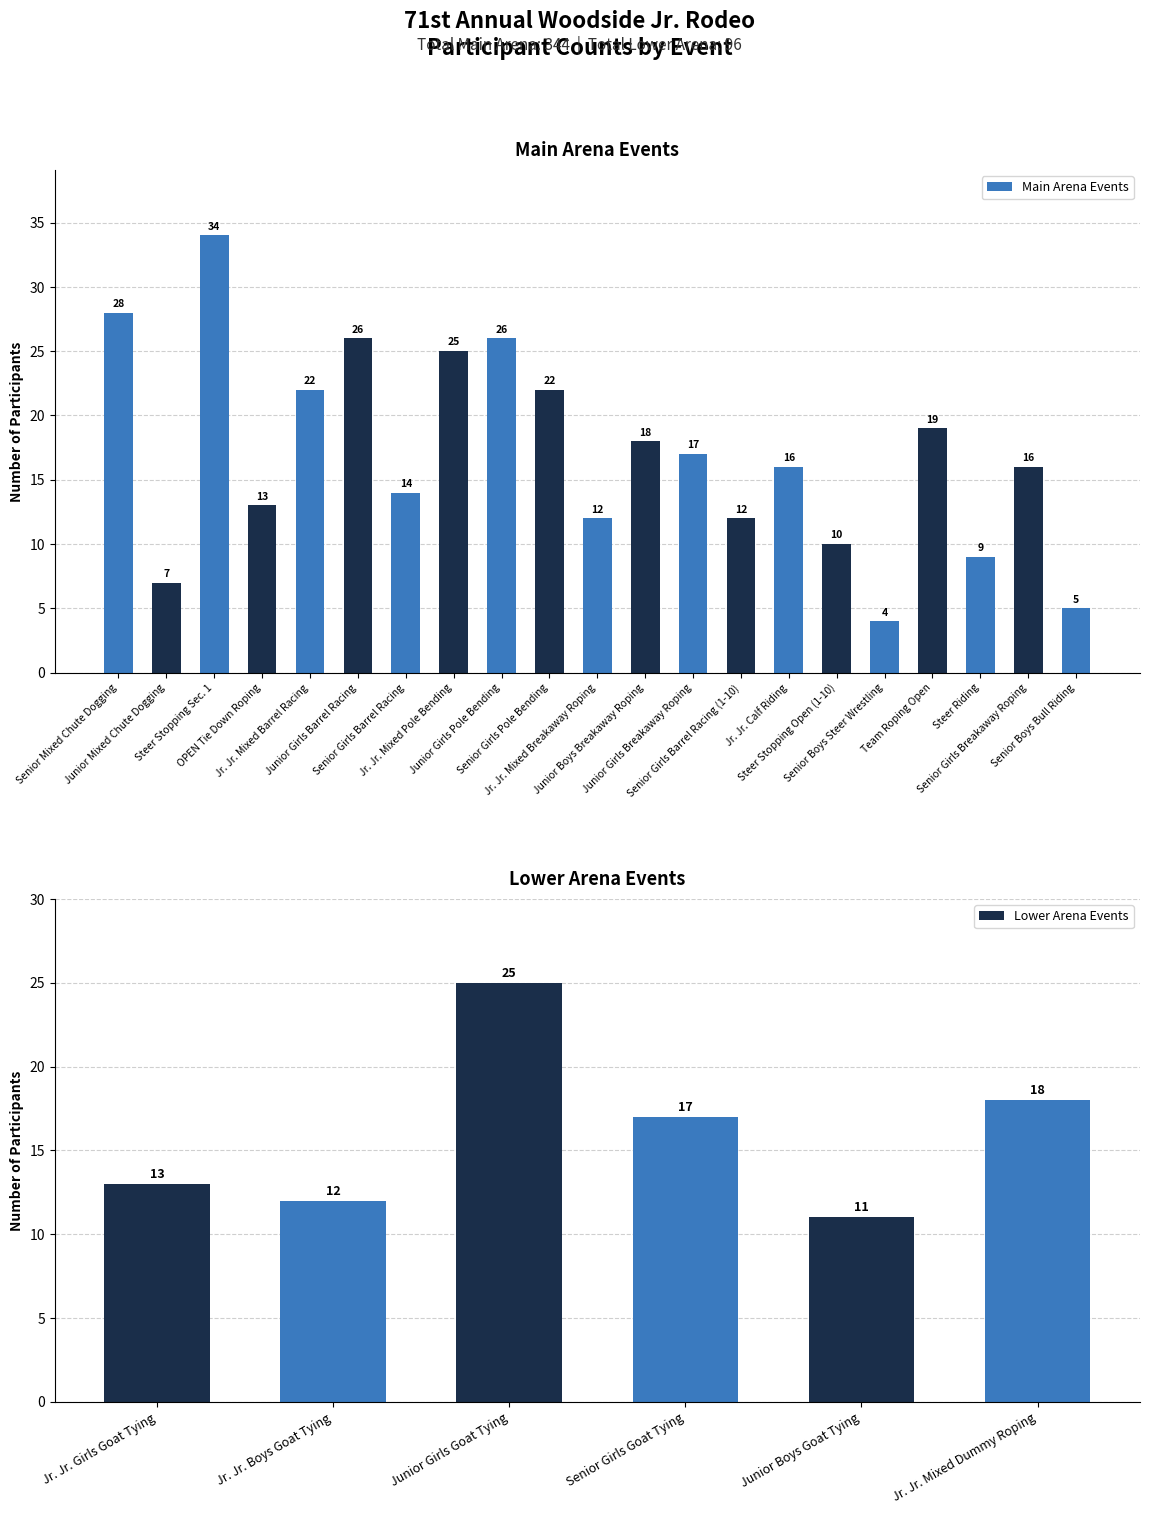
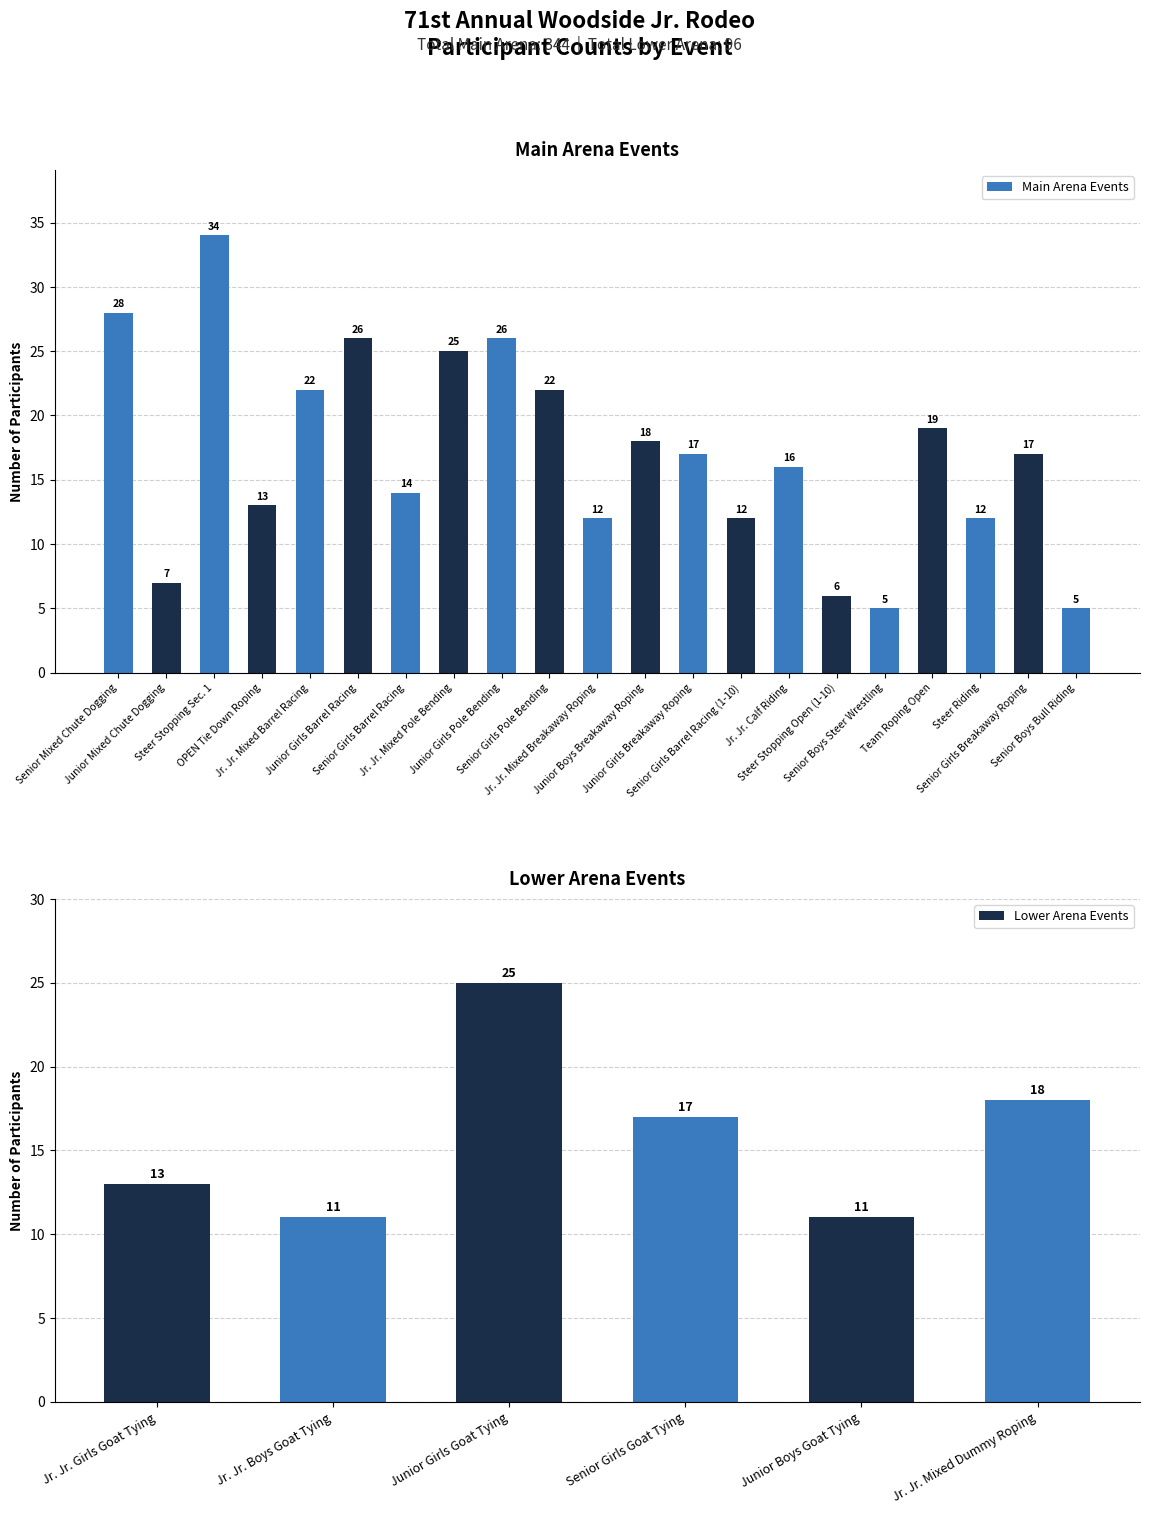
Main Arena Events, Steer Stopping Open (1-10): 10 -> 6
Main Arena Events, Senior Boys Steer Wrestling: 4 -> 5
Main Arena Events, Steer Riding: 9 -> 12
Main Arena Events, Senior Girls Breakaway Roping: 16 -> 17
Lower Arena Events, Jr. Jr. Boys Goat Tying: 12 -> 11
